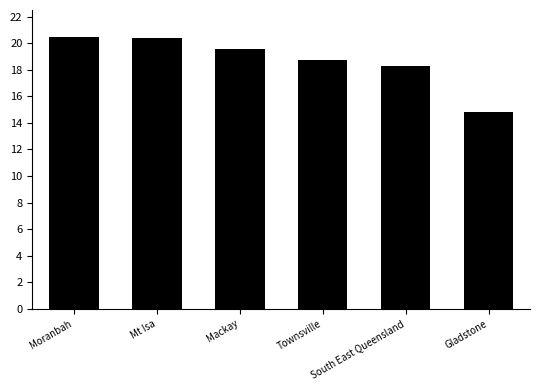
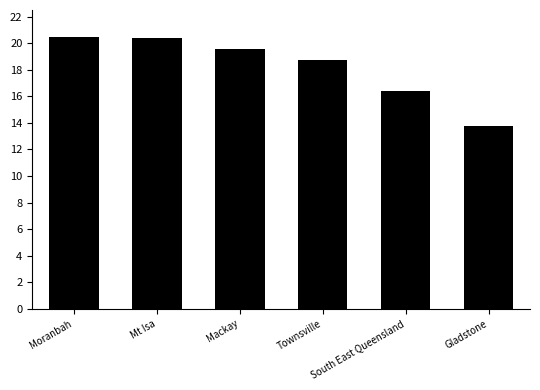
South East Queensland: 18.3 -> 16.4
Gladstone: 14.8 -> 13.8
